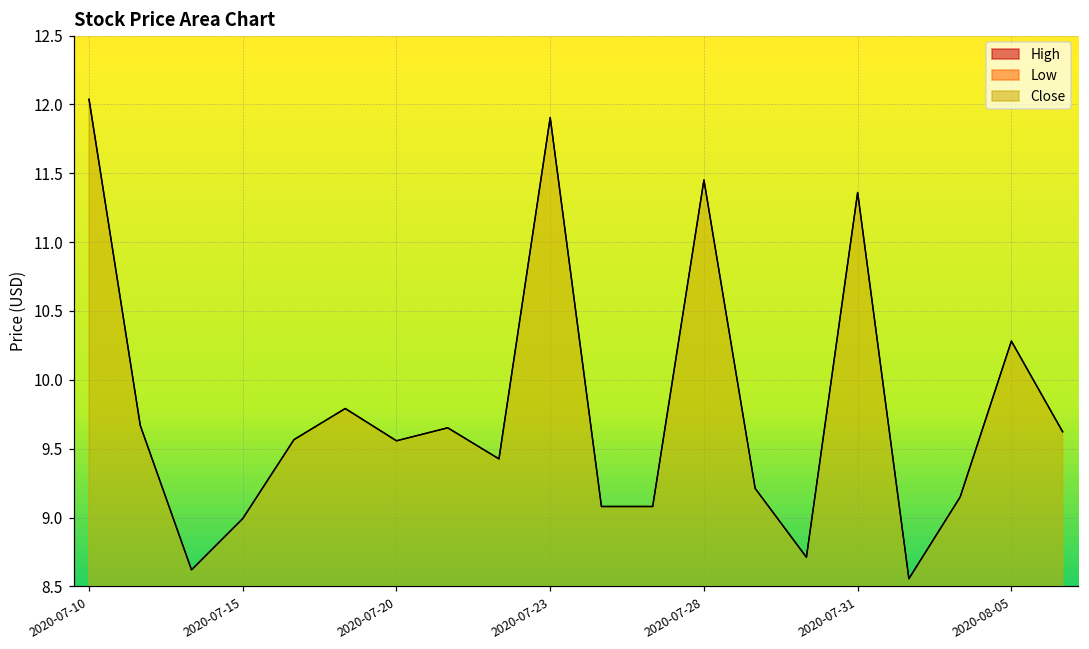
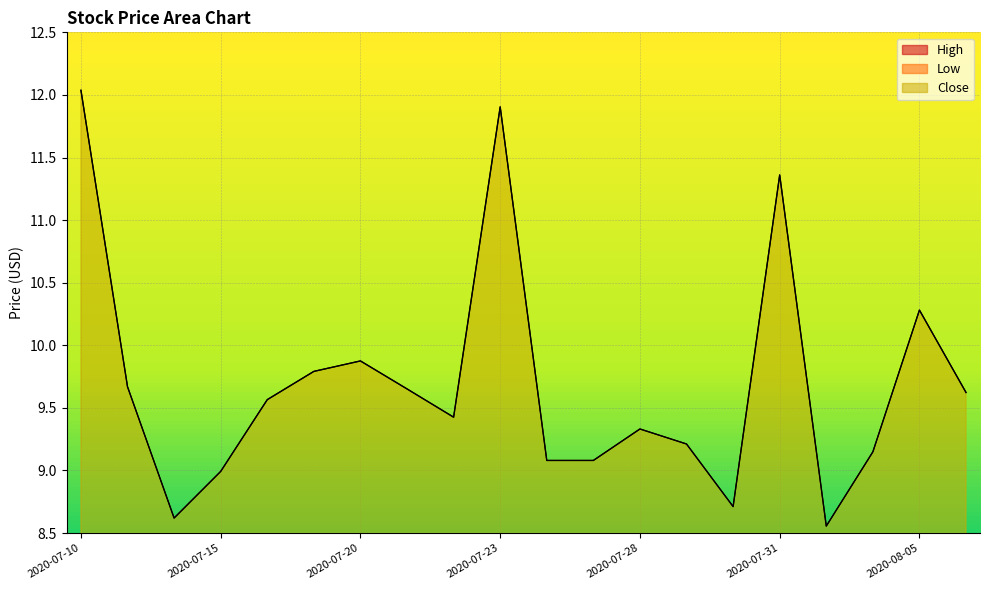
Close, 2020-07-20: 3.21 -> 3.52
Close, 2020-07-28: 5.24 -> 3.12
